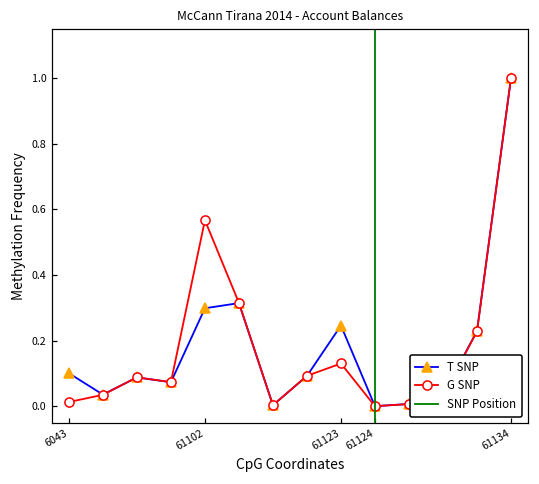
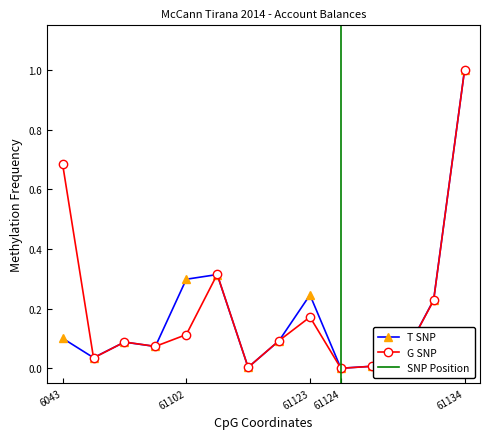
G SNP, 6043: 0.01 -> 0.68
G SNP, 61102: 0.57 -> 0.11
G SNP, 61123: 0.13 -> 0.17
